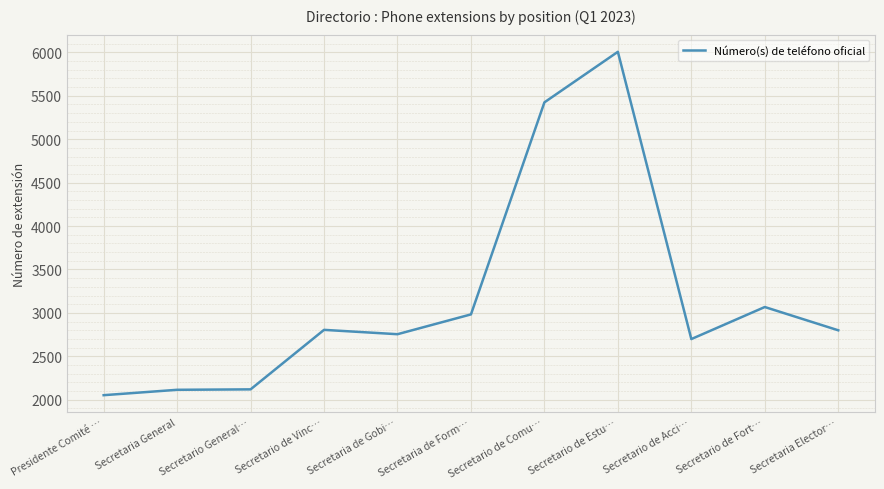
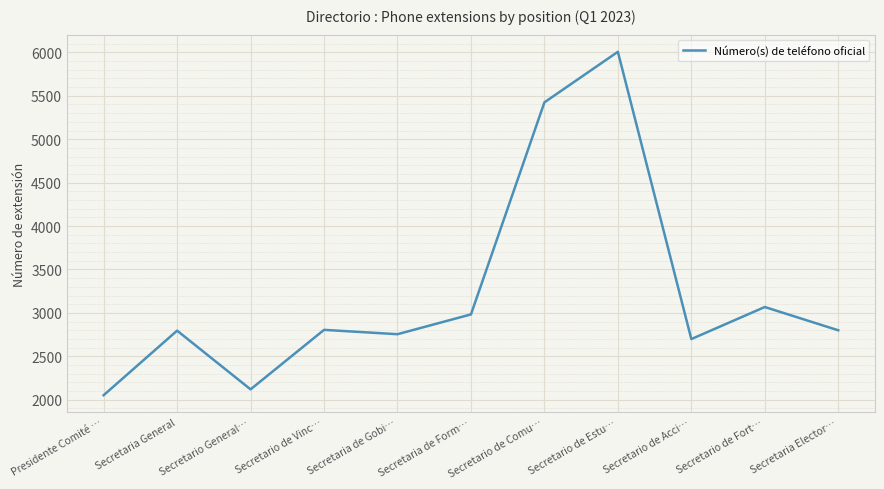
Secretaria General: 2100 -> 2800
